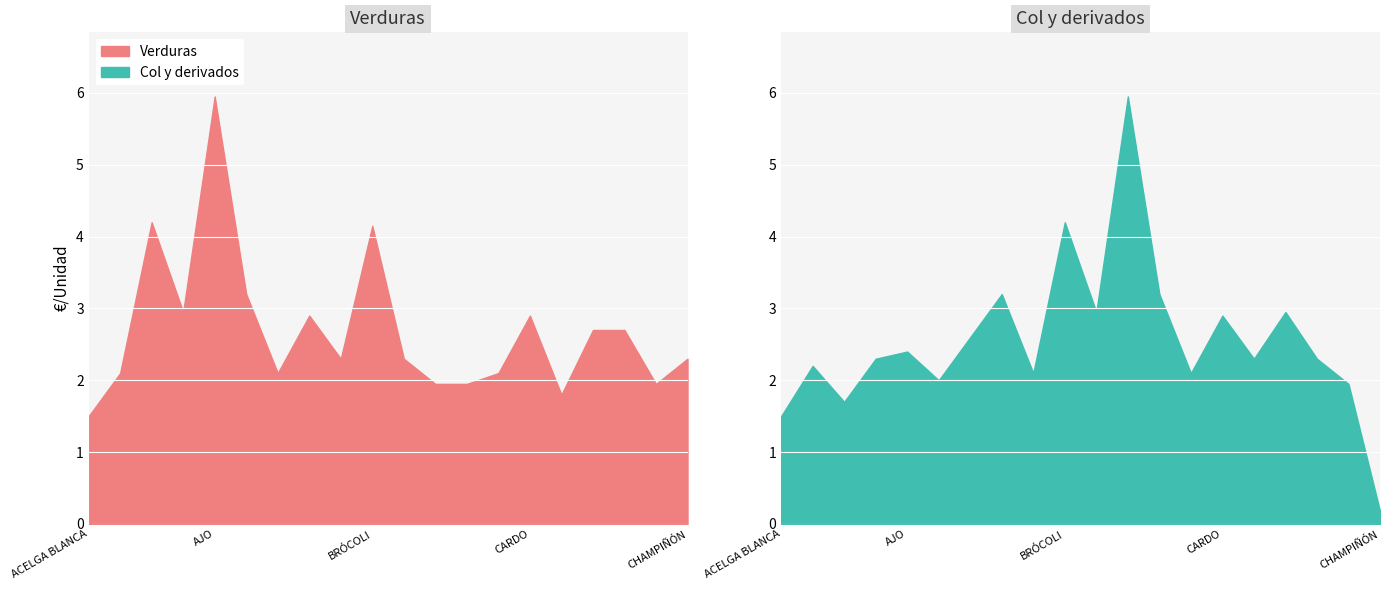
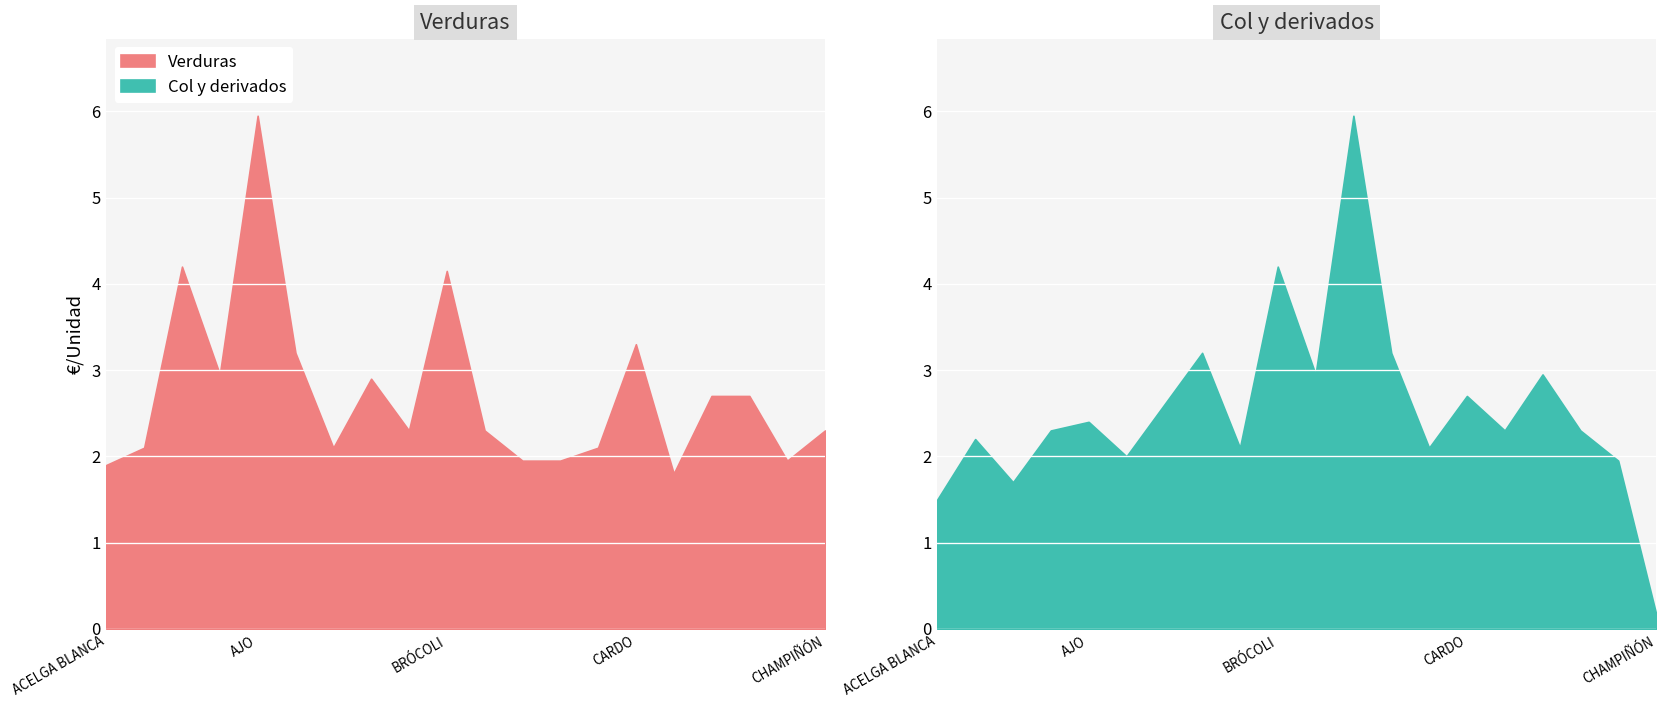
Verduras, ACELGA BLANCA: 1.5 -> 1.9
Verduras, CARDO: 2.9 -> 3.3
Col y derivados, CARDO: 2.9 -> 2.7
